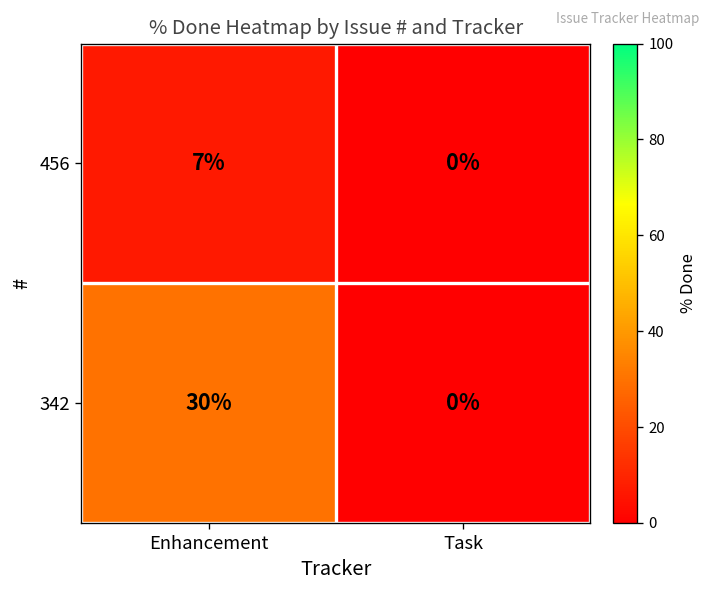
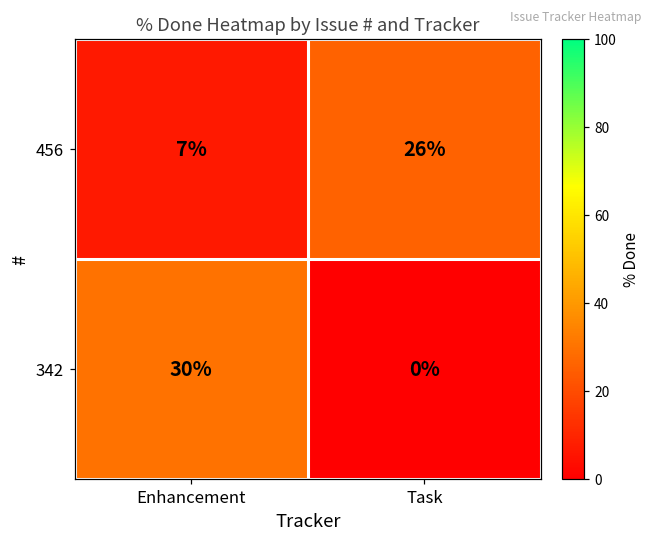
456, Task: 0% -> 26%
